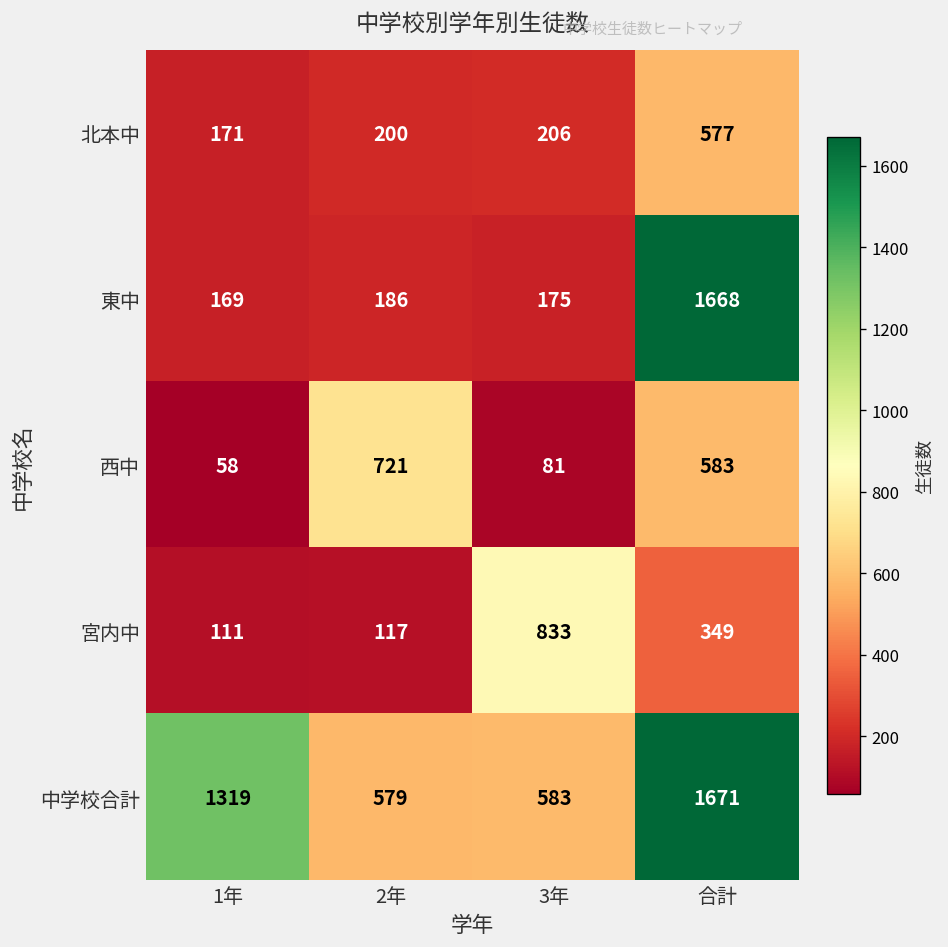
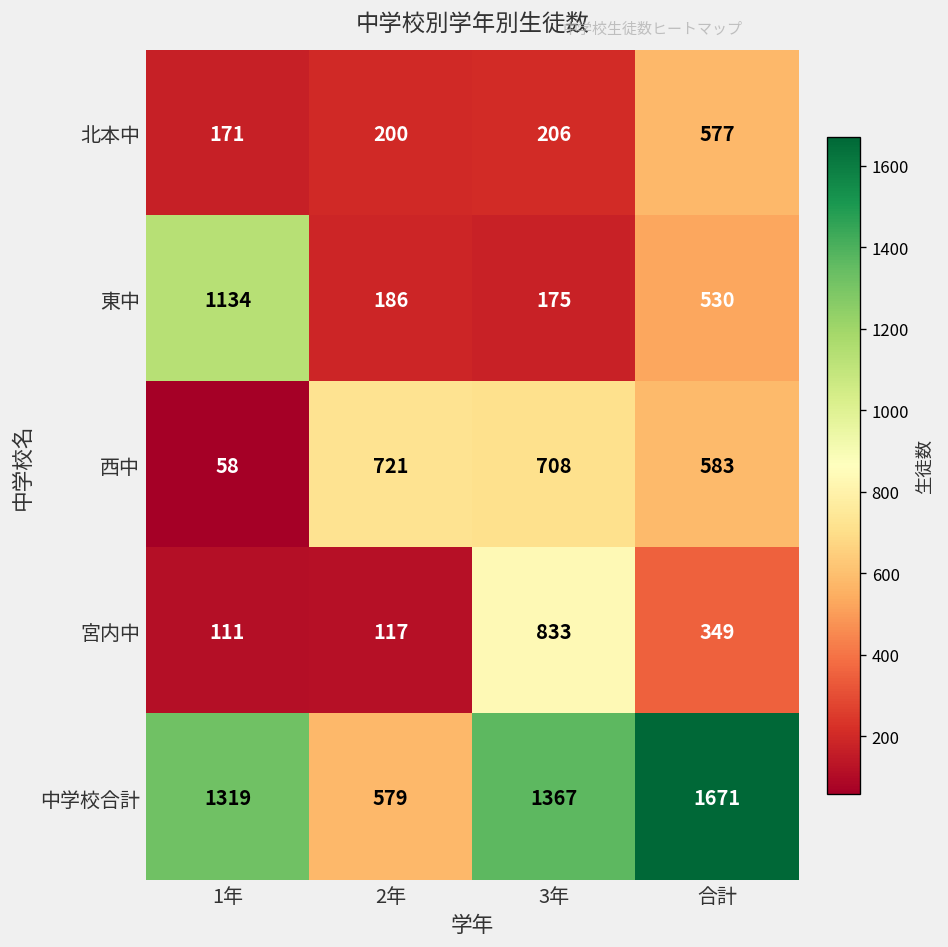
東中, 1年: 169 -> 1134
東中, 合計: 1668 -> 530
西中, 3年: 81 -> 708
中学校合計, 3年: 583 -> 1367
